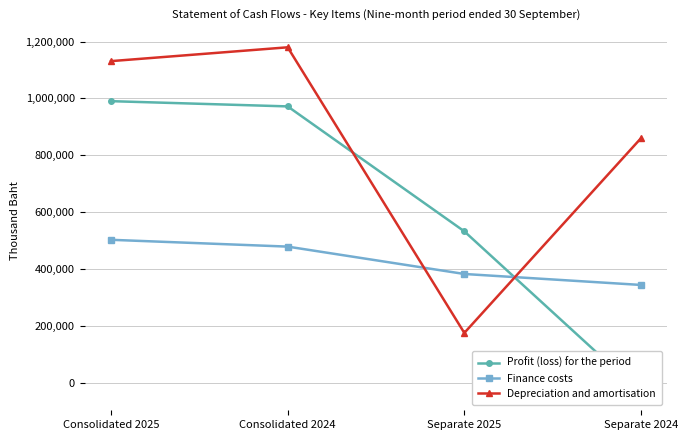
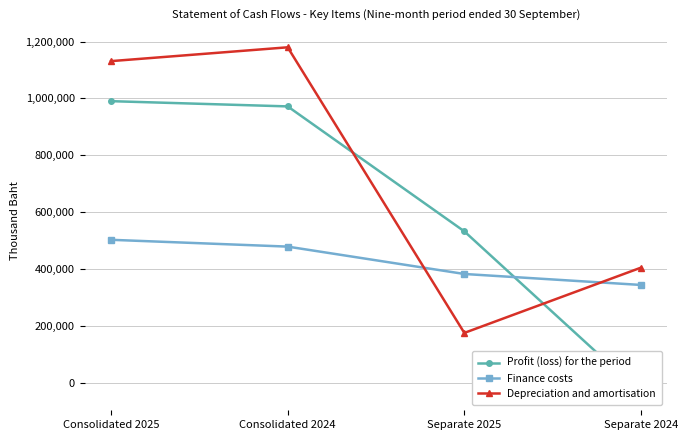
Depreciation and amortisation, Separate 2024: 860,000 -> 400,000
